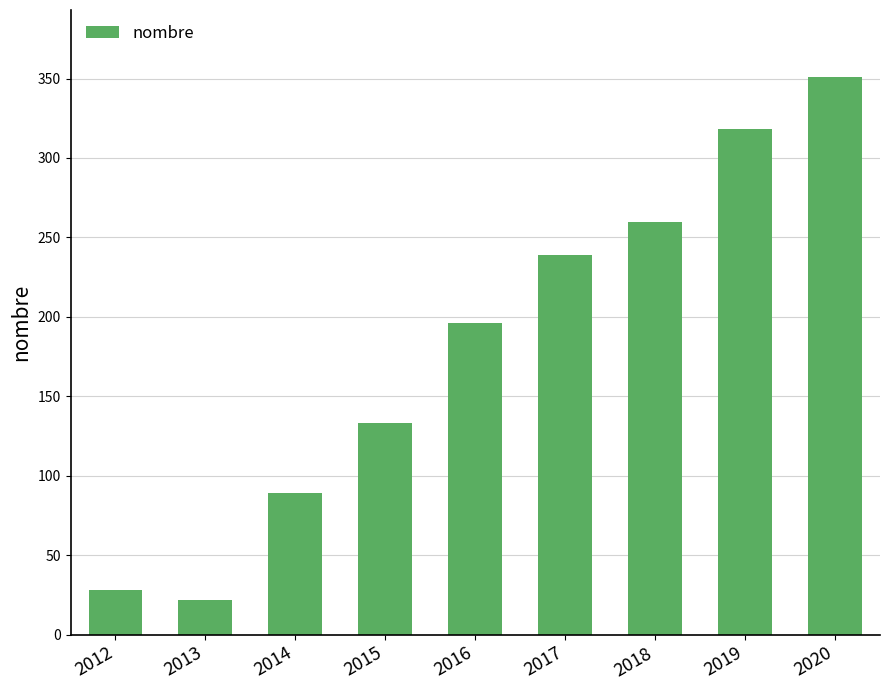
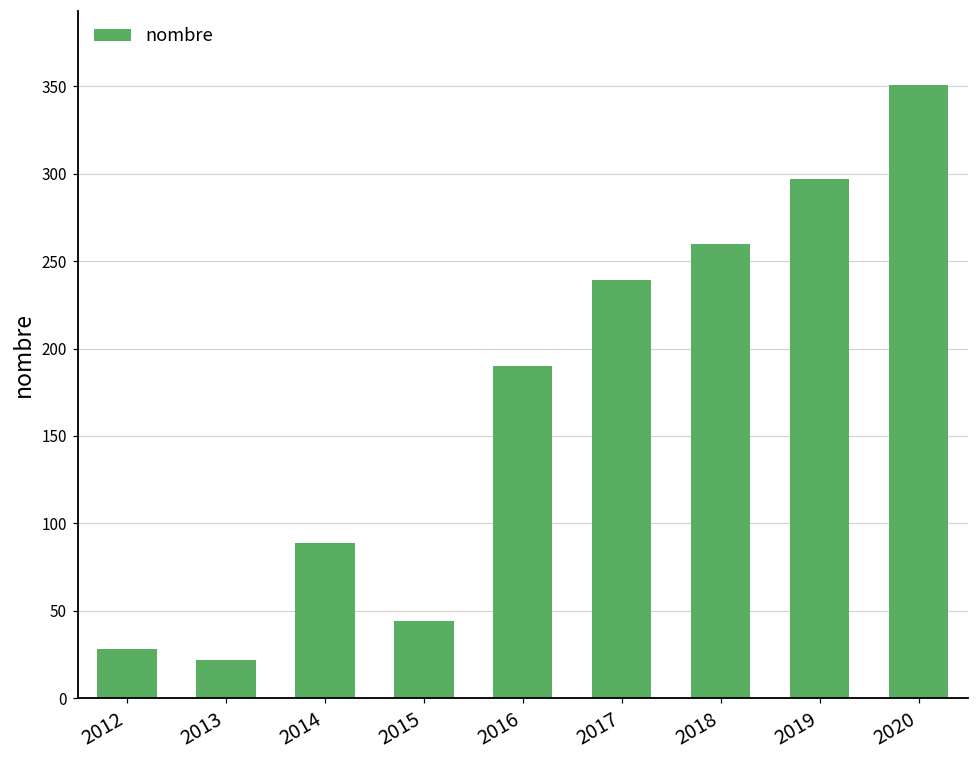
2015: 133 -> 44
2016: 196 -> 190
2019: 318 -> 297
